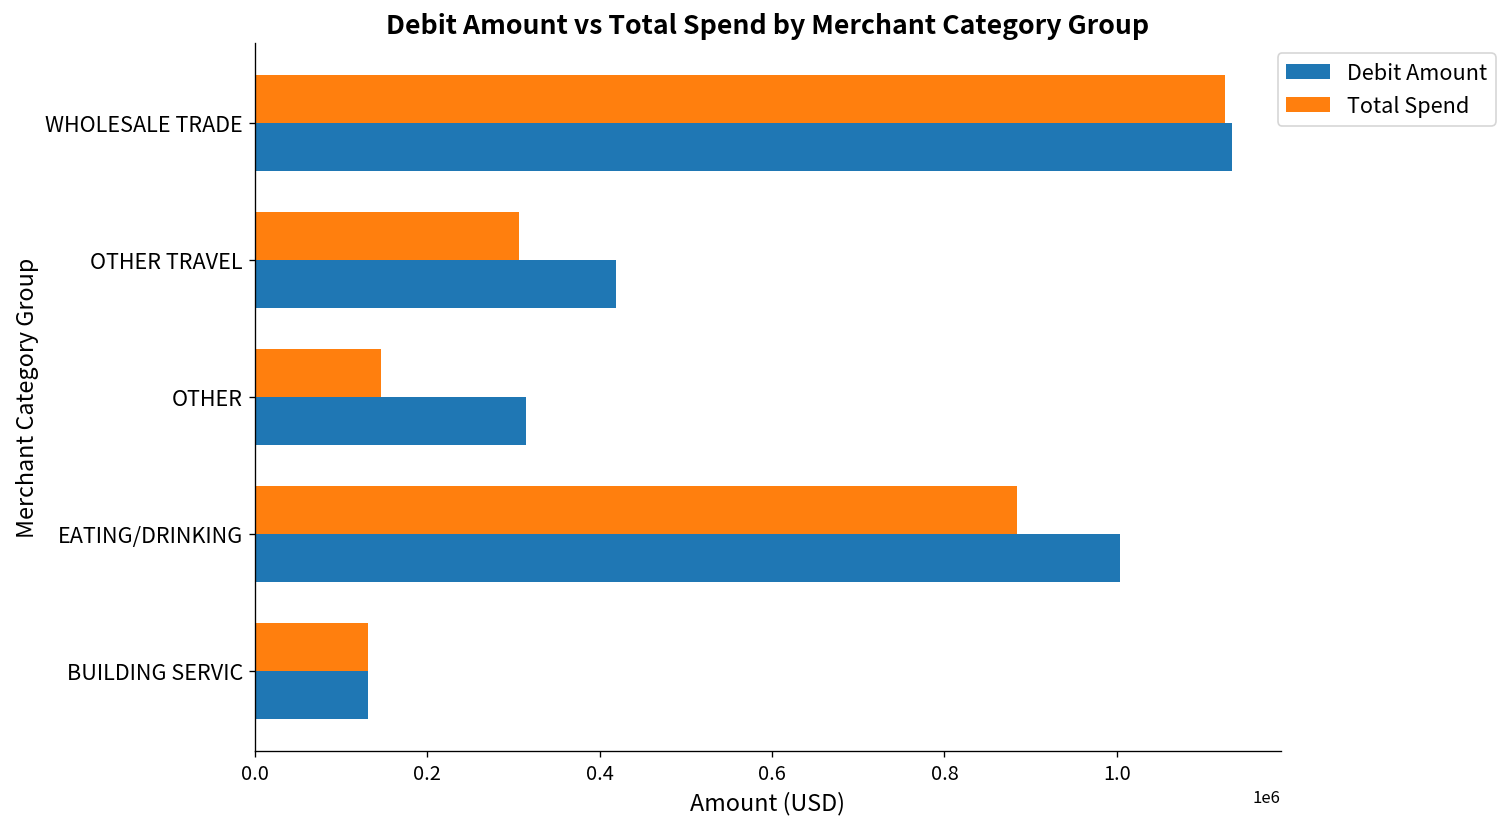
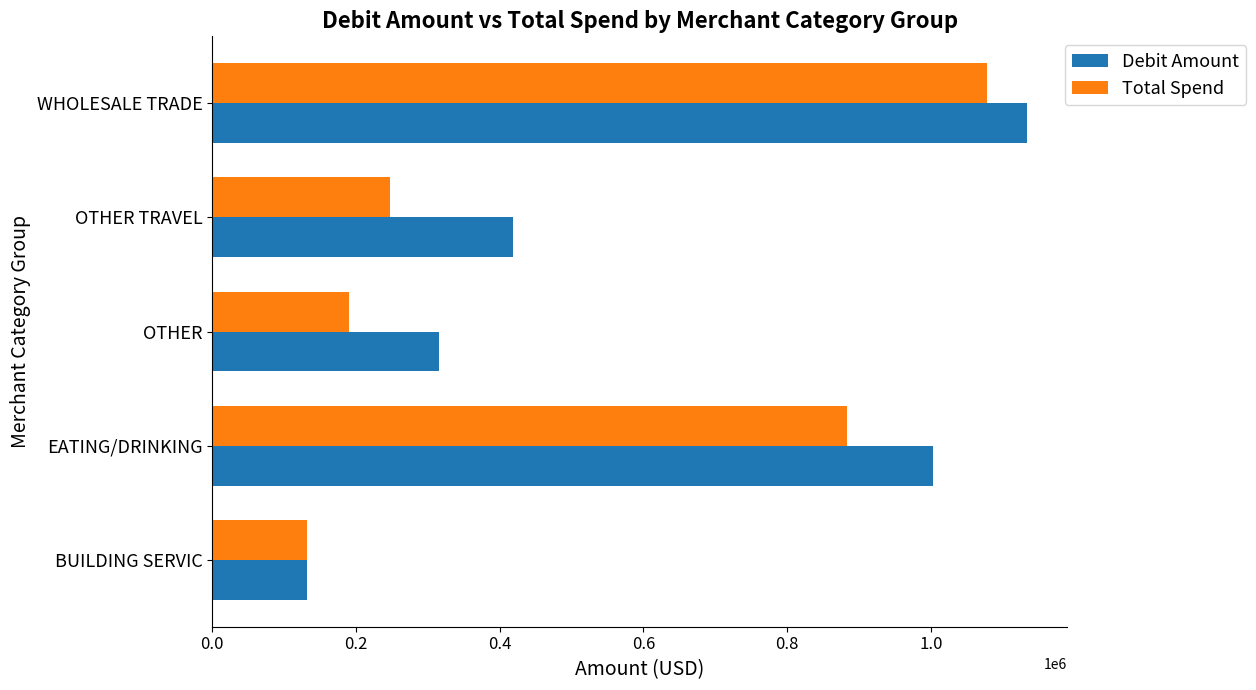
Total Spend, WHOLESALE TRADE: 1120000 -> 1080000
Total Spend, OTHER TRAVEL: 310000 -> 250000
Total Spend, OTHER: 150000 -> 190000
